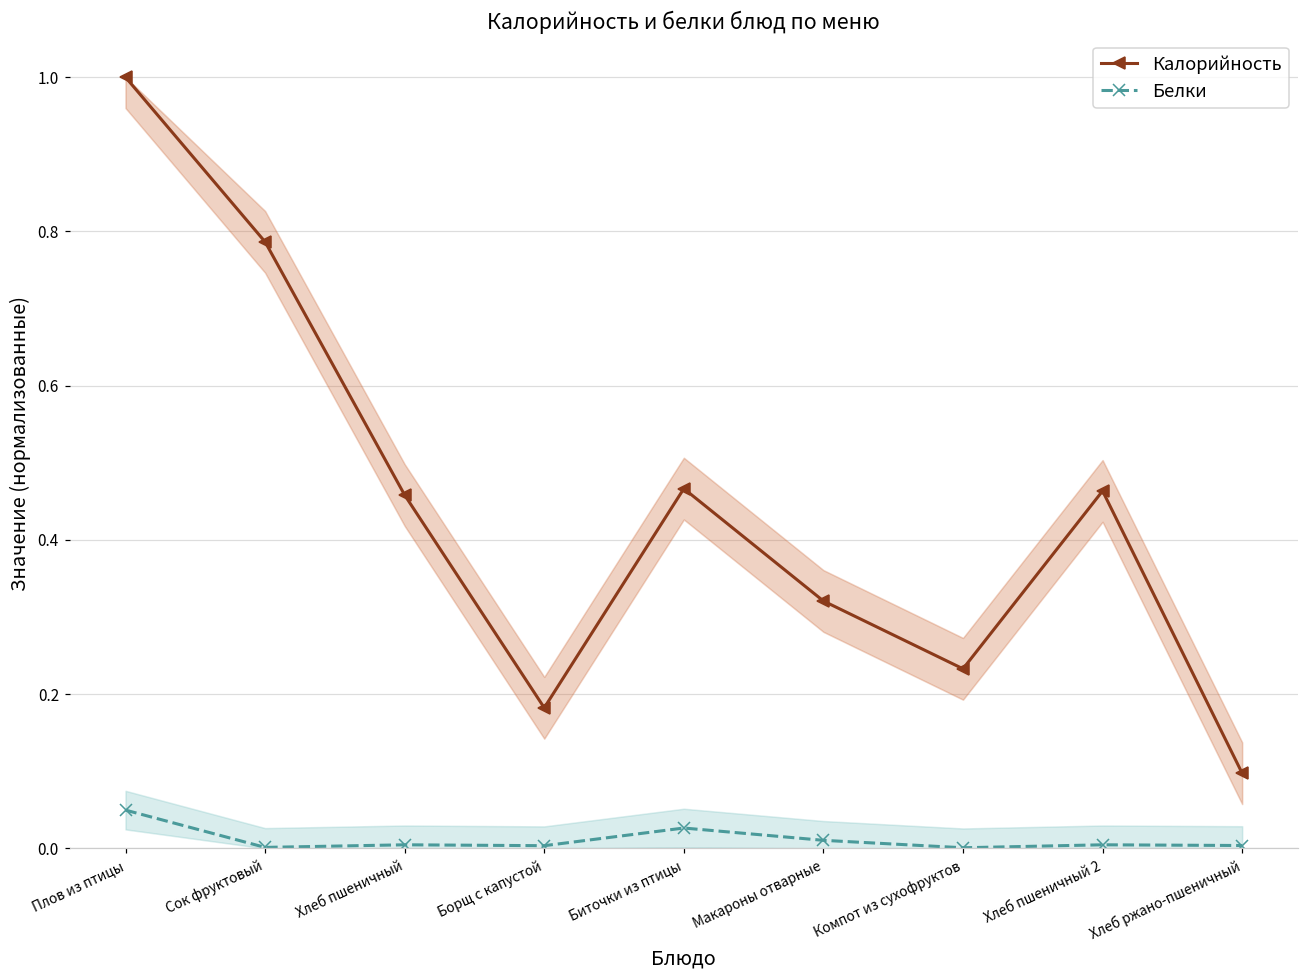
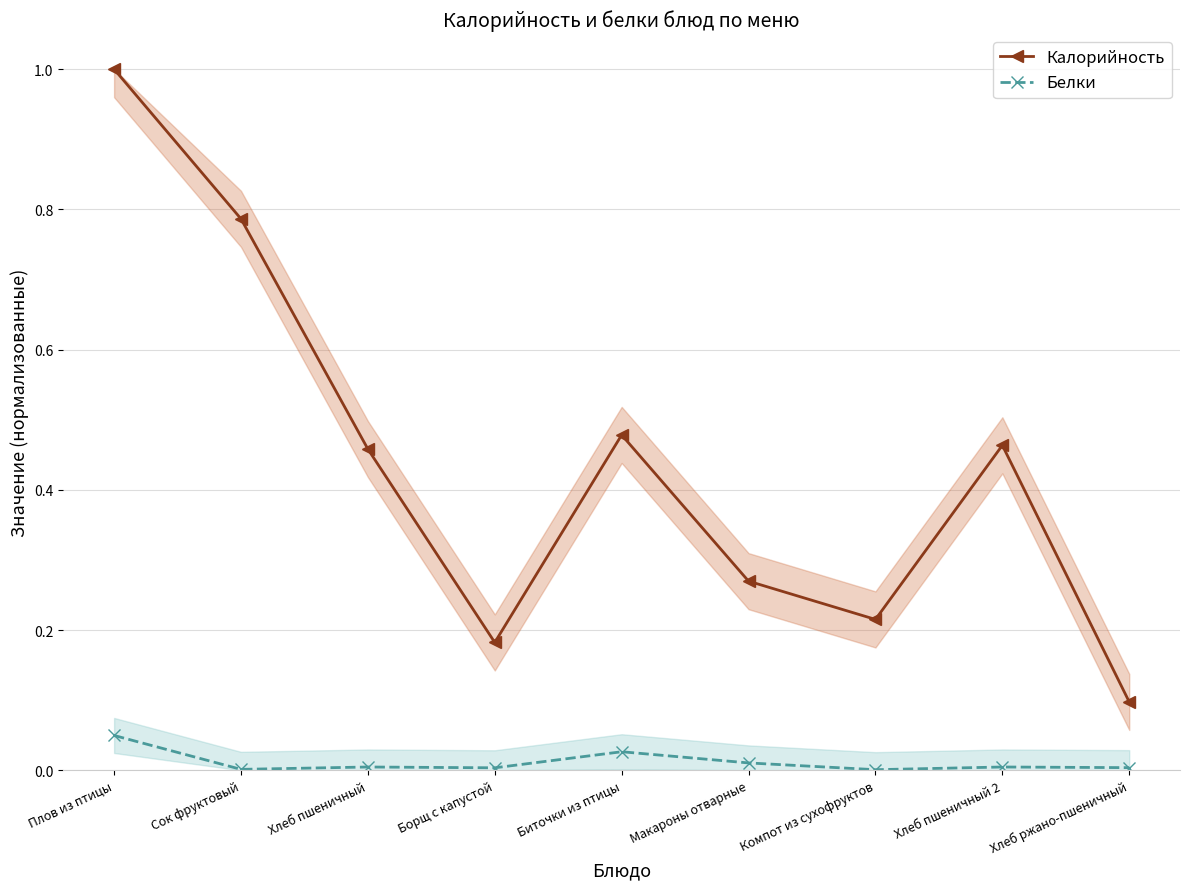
Калорийность, Биточки из птицы: 0.47 -> 0.48
Калорийность, Макароны отварные: 0.32 -> 0.27
Калорийность, Компот из сухофруктов: 0.23 -> 0.22
